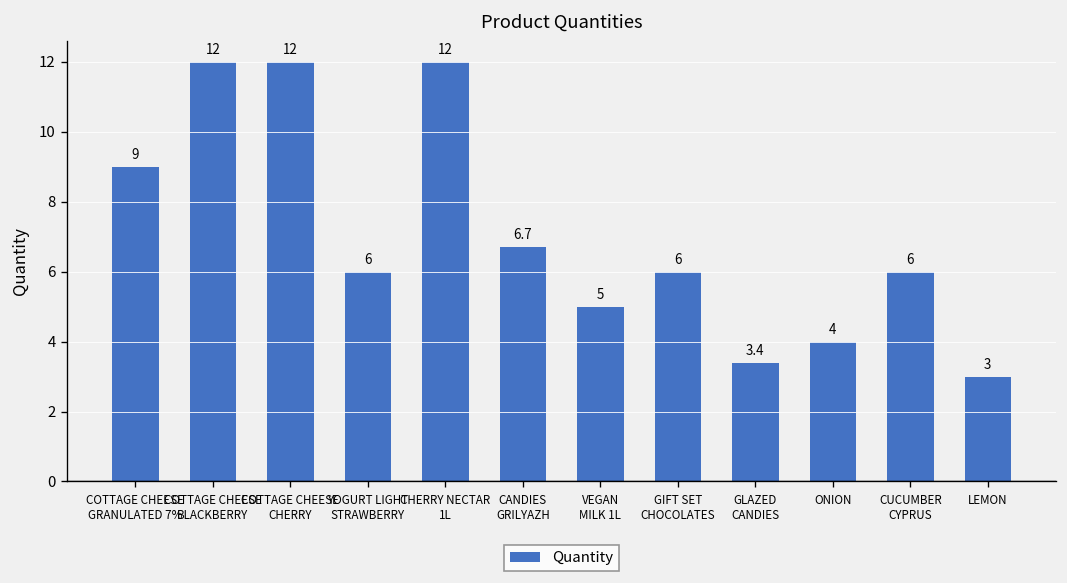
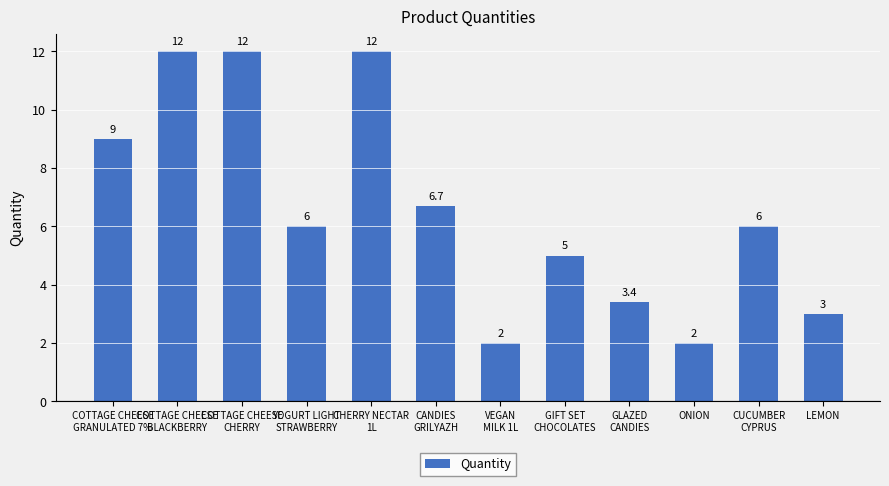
VEGAN MILK 1L: 5 -> 2
GIFT SET CHOCOLATES: 6 -> 5
ONION: 4 -> 2
